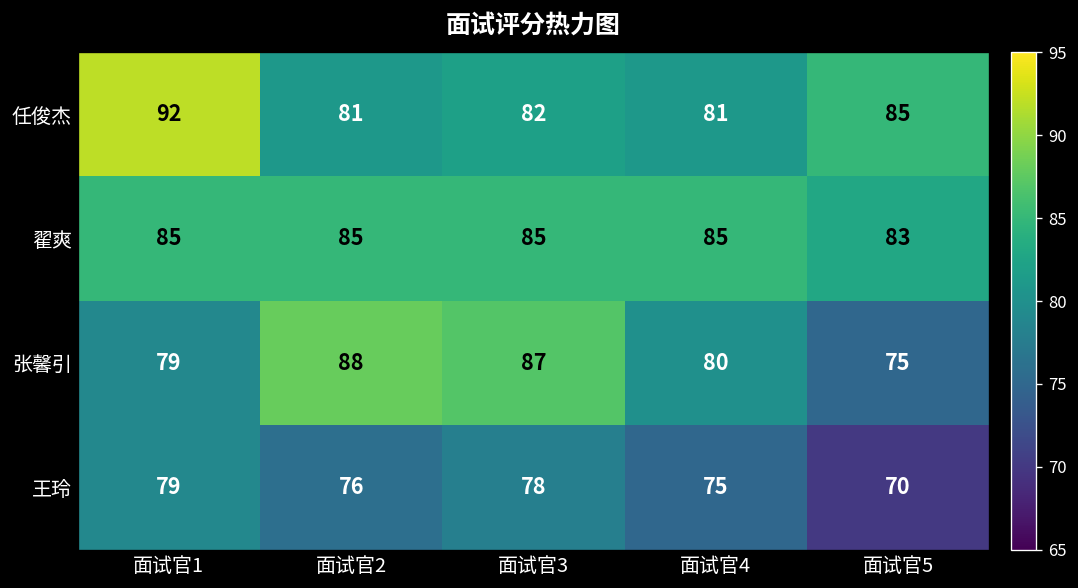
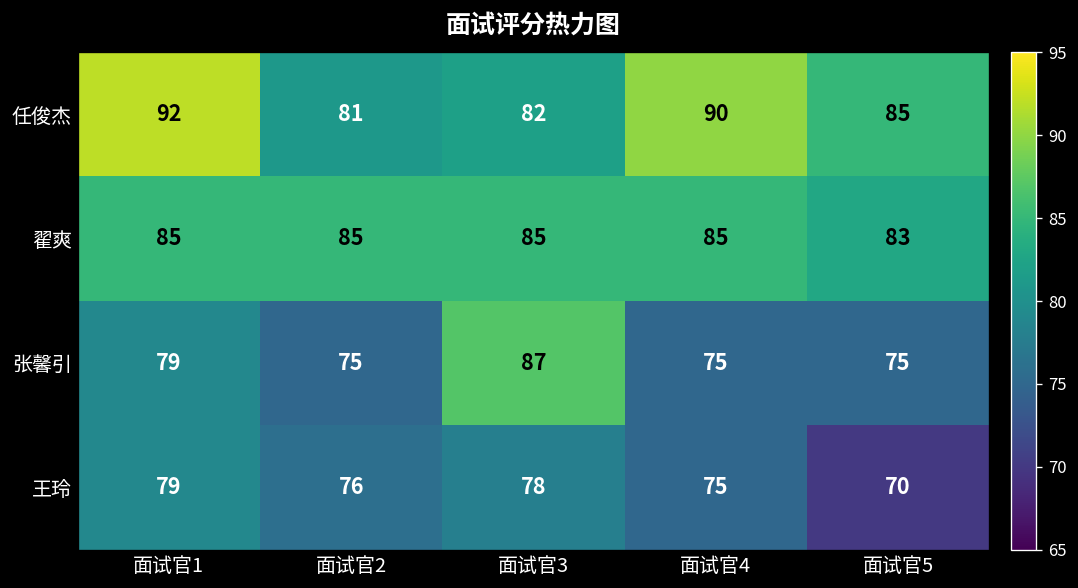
任俊杰, 面试官4: 81 -> 90
张馨引, 面试官2: 88 -> 75
张馨引, 面试官4: 80 -> 75
